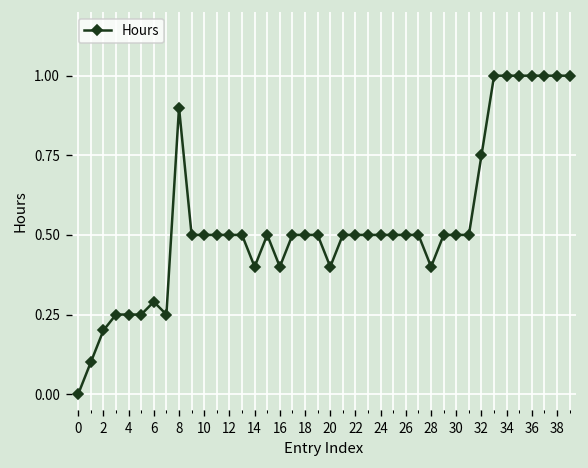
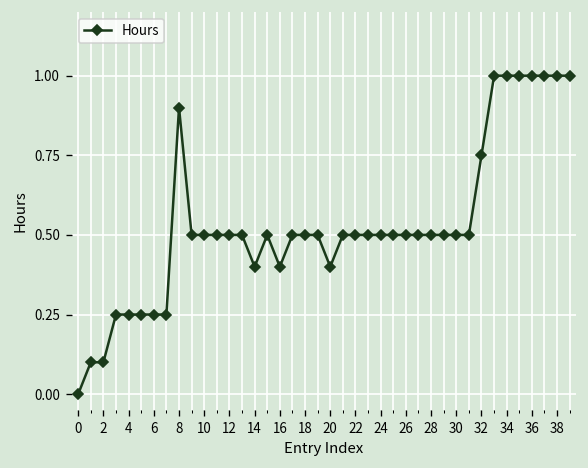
2: 0.2 -> 0.1
6: 0.29 -> 0.25
28: 0.4 -> 0.5
